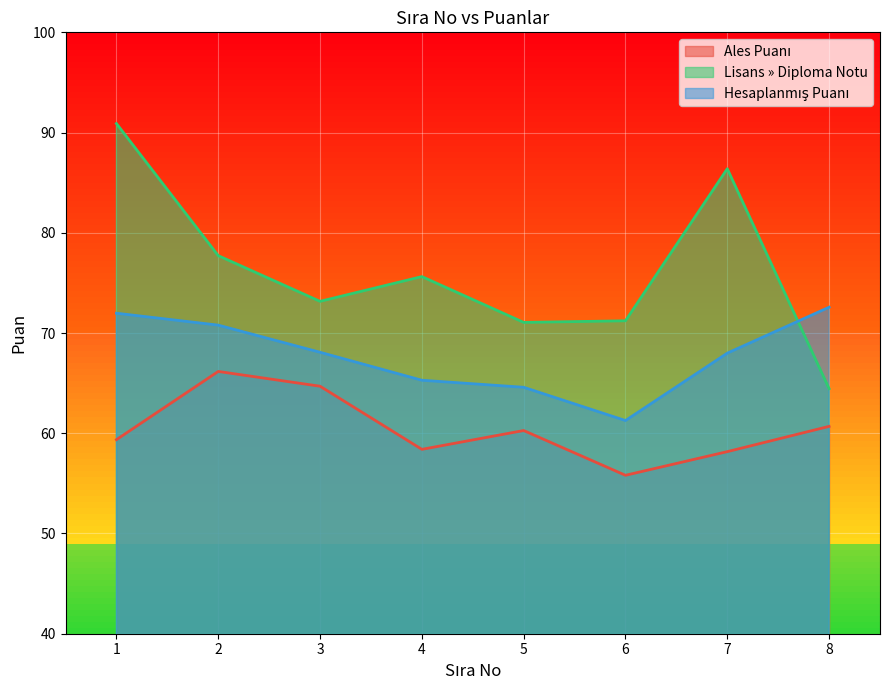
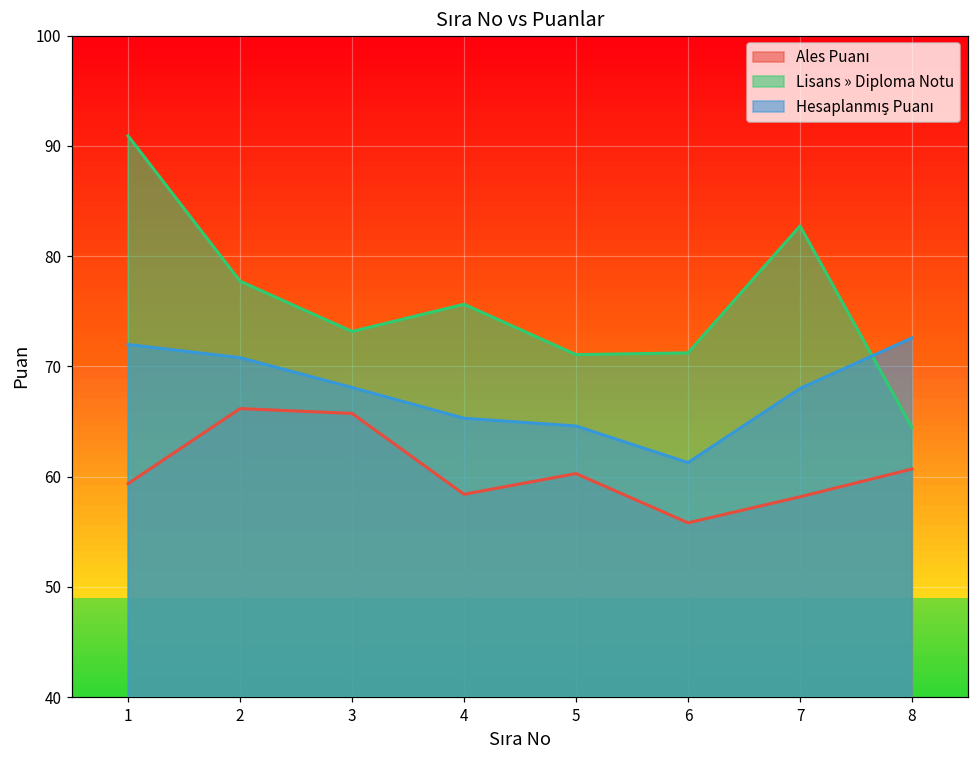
Ales Puanı, 3: 64.7 -> 65.7
Lisans » Diploma Notu, 7: 86.4 -> 82.7
